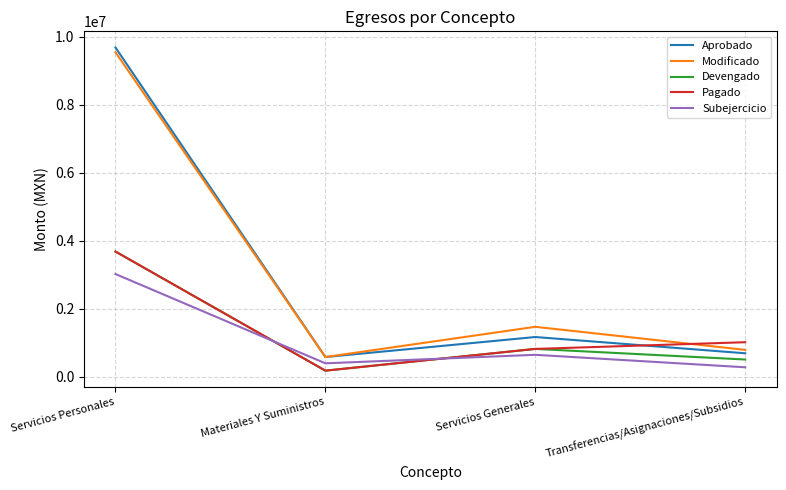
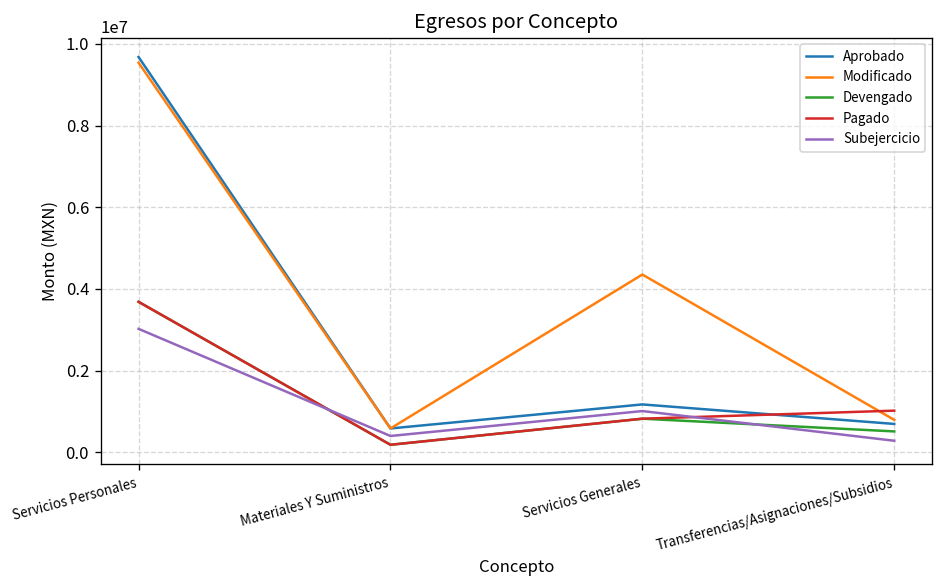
Modificado, Servicios Generales: 1500000 -> 4400000
Subejercicio, Servicios Generales: 600000 -> 1000000
